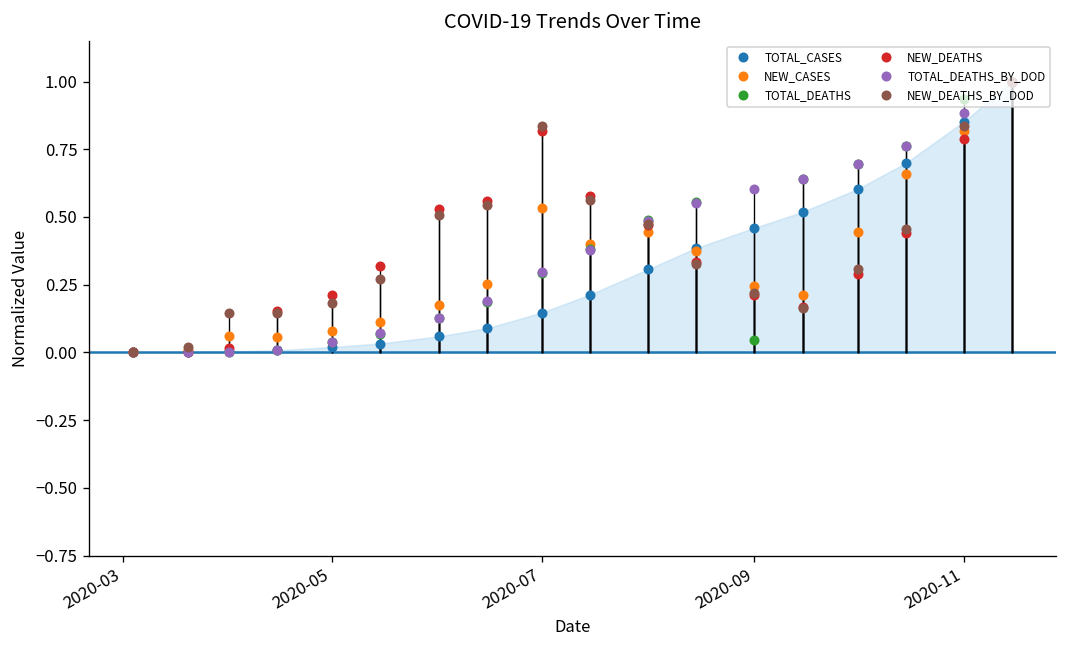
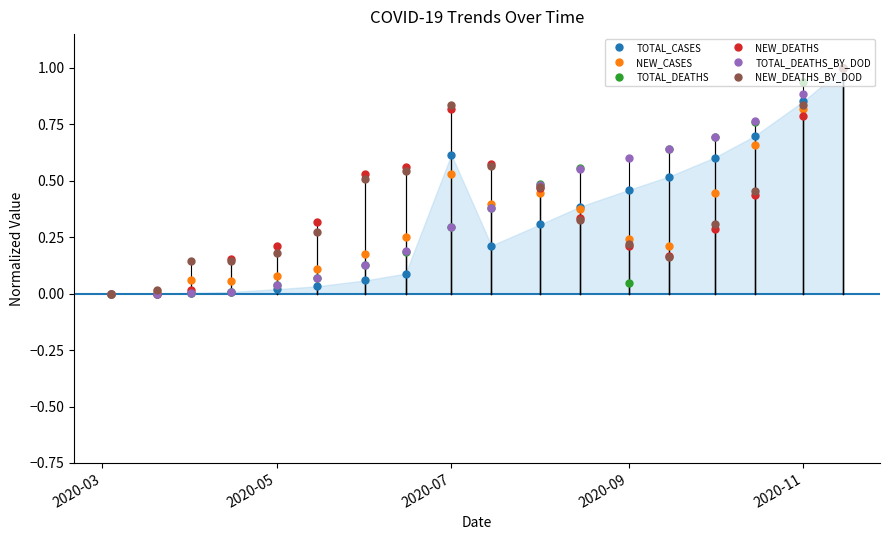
TOTAL_CASES, 2020-07: 0.15 -> 0.62
